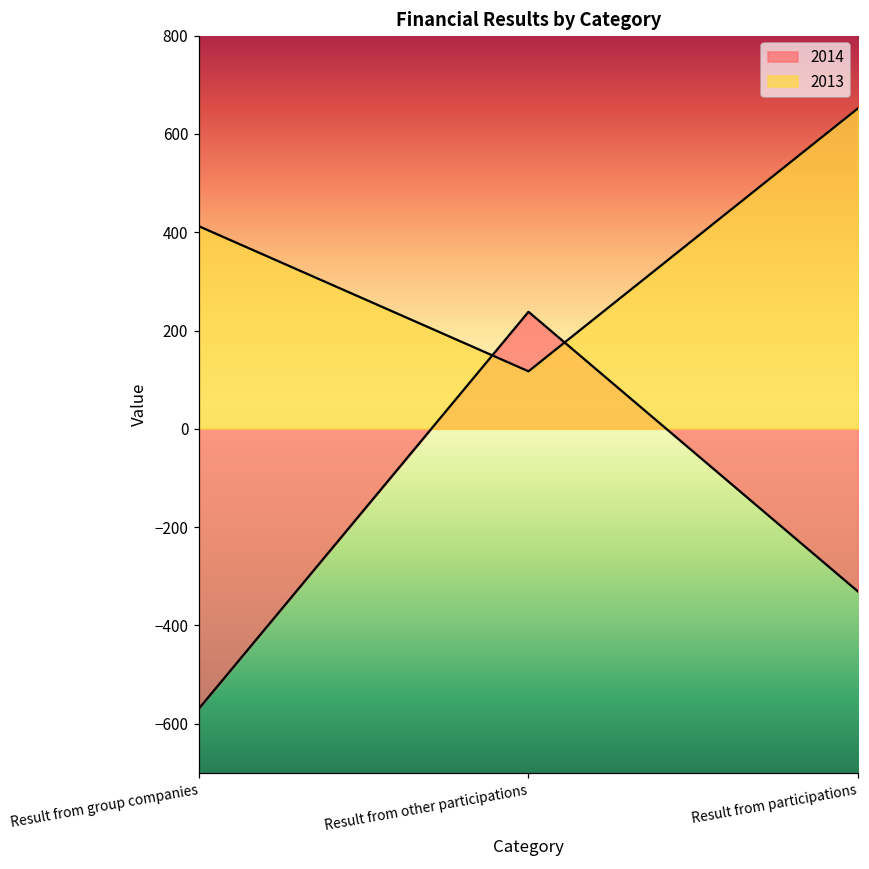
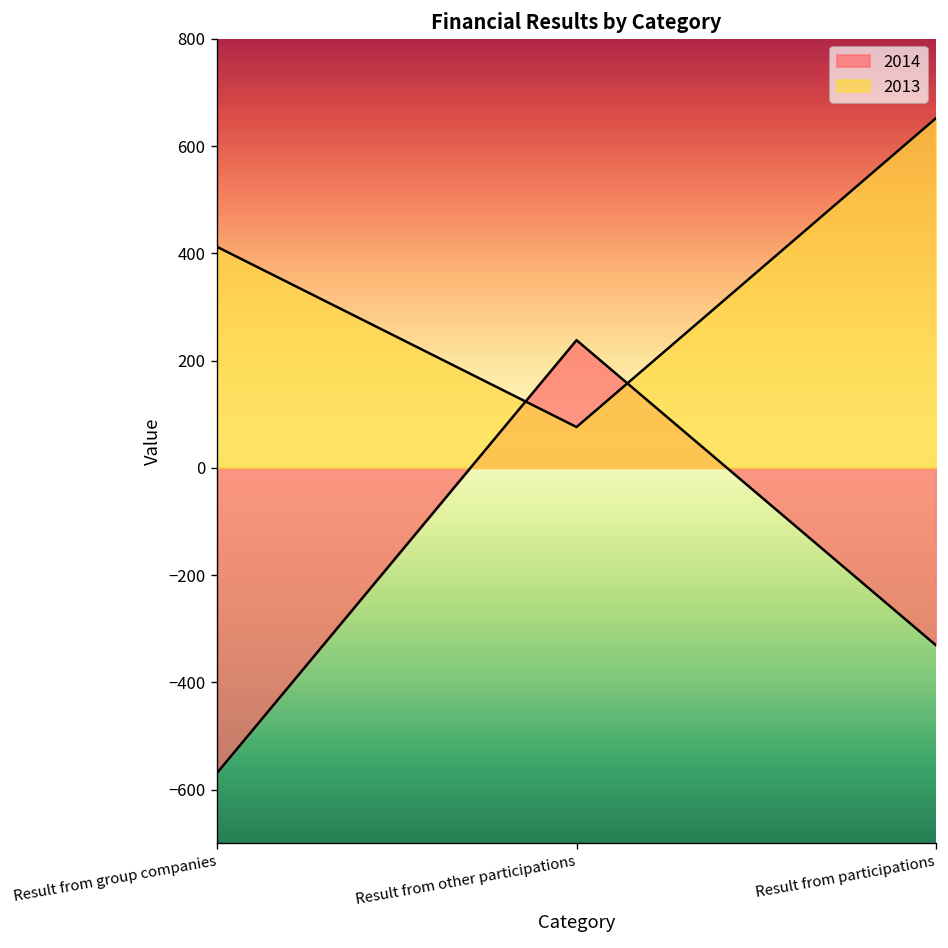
2013, Result from other participations: 120 -> 80
